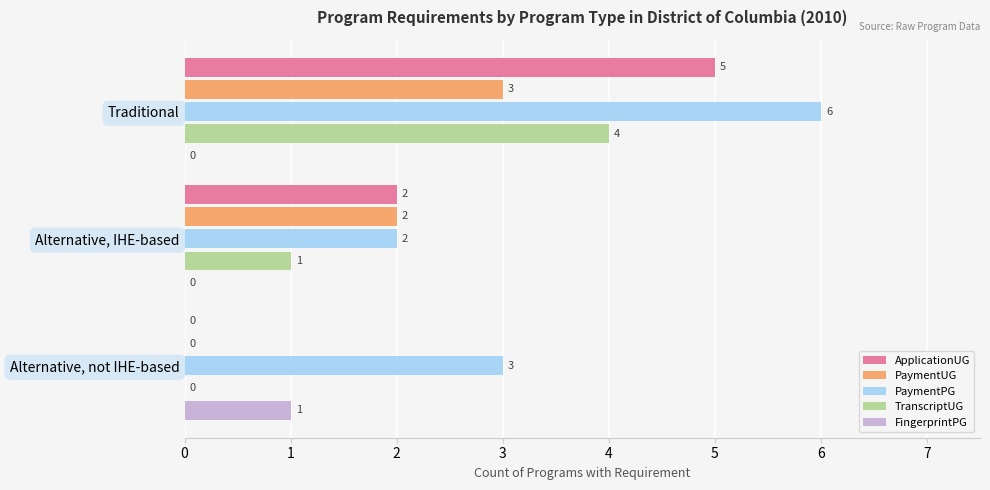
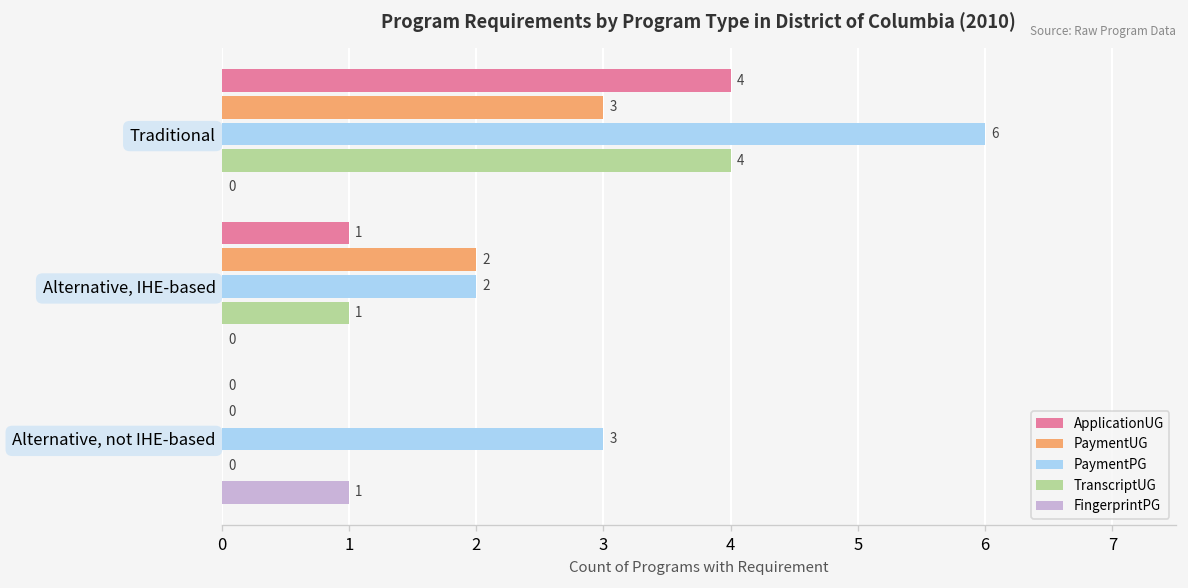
ApplicationUG, Traditional: 5 -> 4
ApplicationUG, Alternative, IHE-based: 2 -> 1
